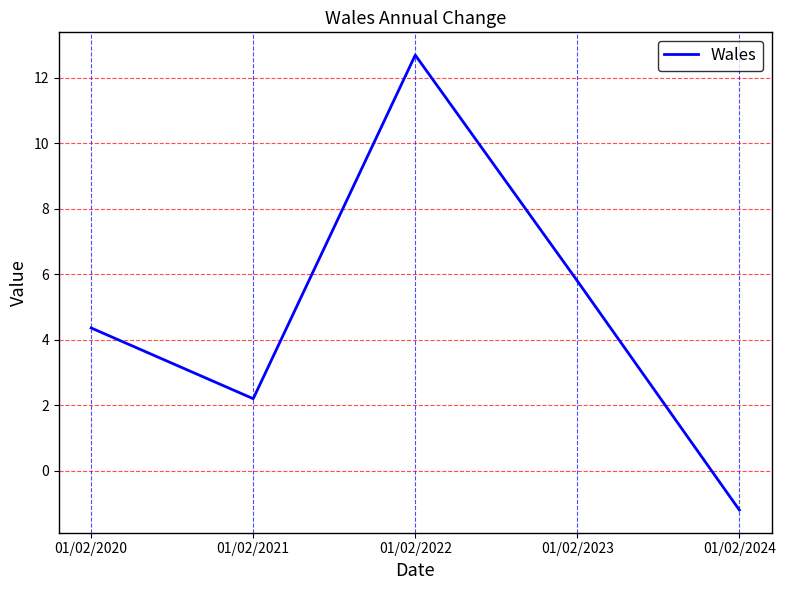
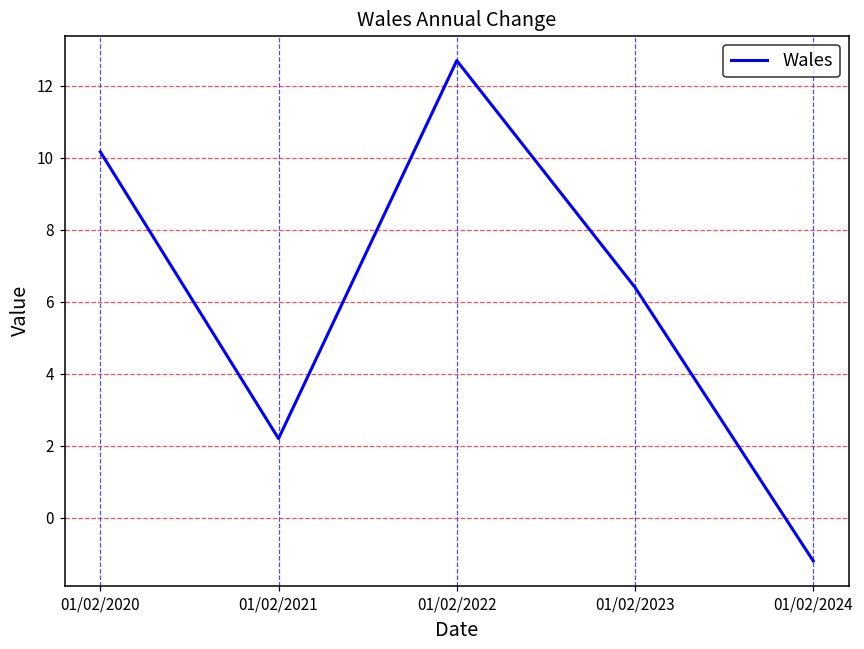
01/02/2020: 4.4 -> 10.2
01/02/2023: 5.8 -> 6.4
